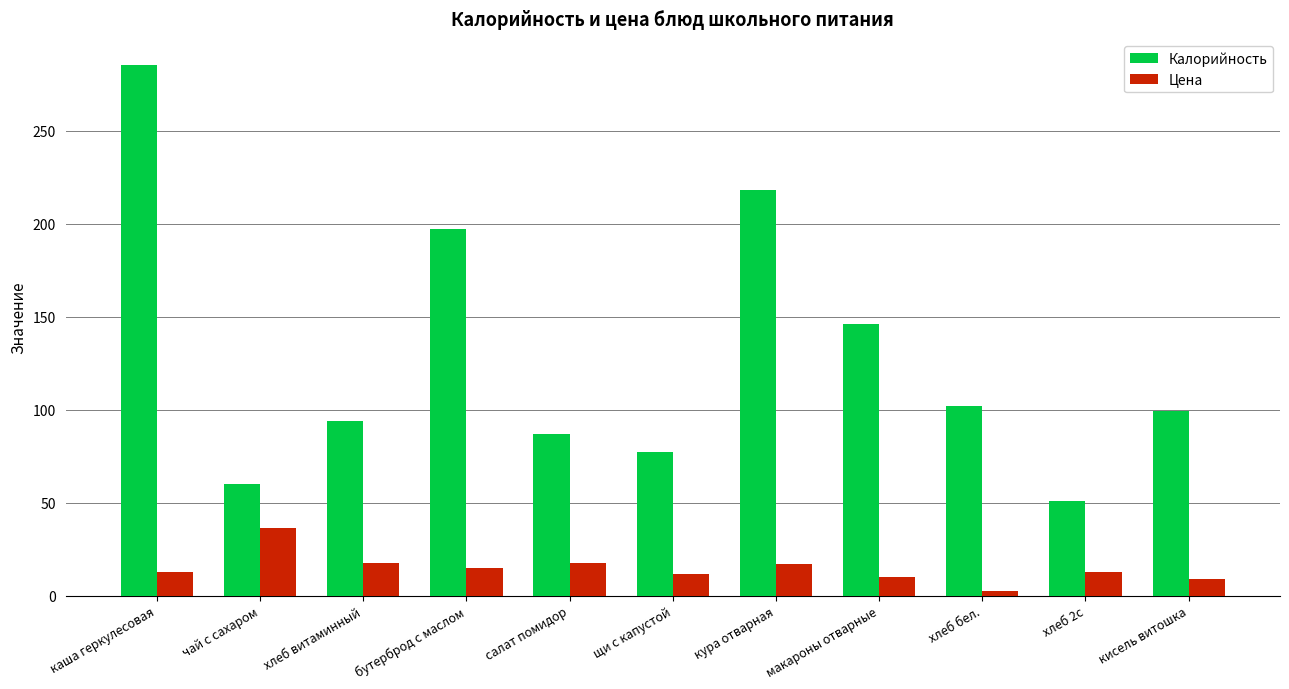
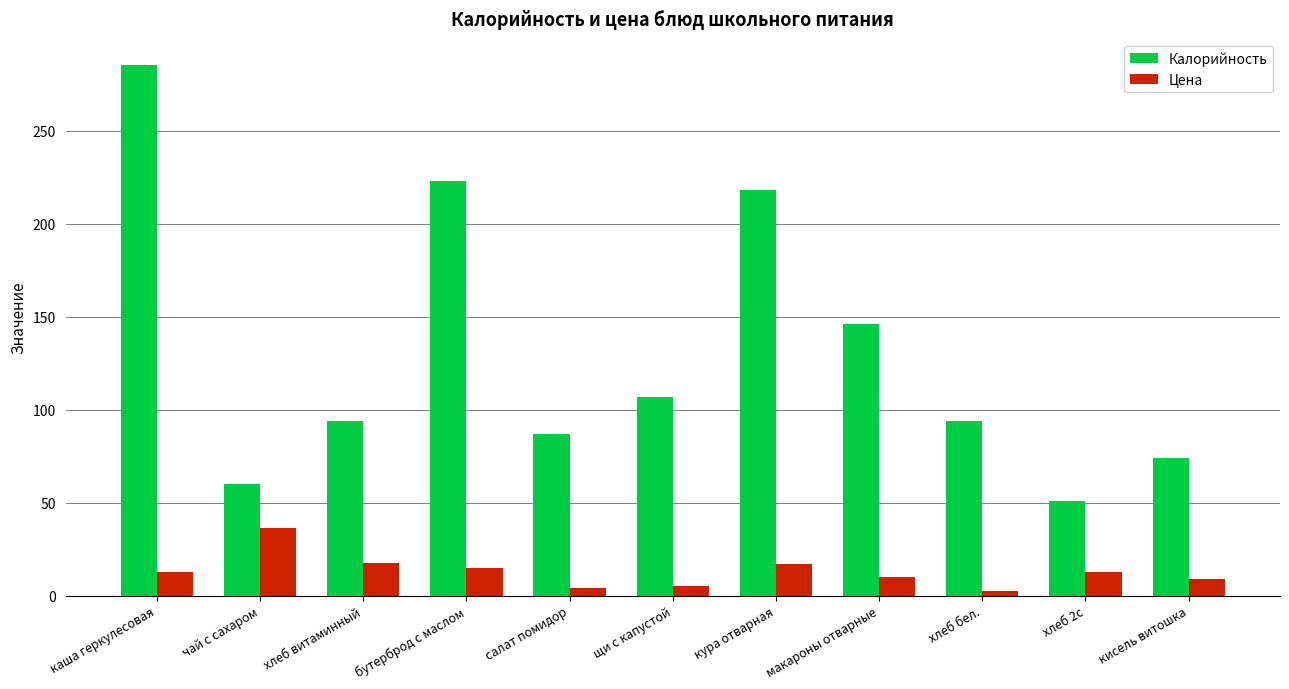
Калорийность, бутерброд с маслом: 197 -> 223
Цена, салат помидор: 18 -> 4
Калорийность, щи с капустой: 77 -> 107
Цена, щи с капустой: 11 -> 5
Калорийность, хлеб бел.: 102 -> 94
Калорийность, кисель витошка: 99 -> 74
